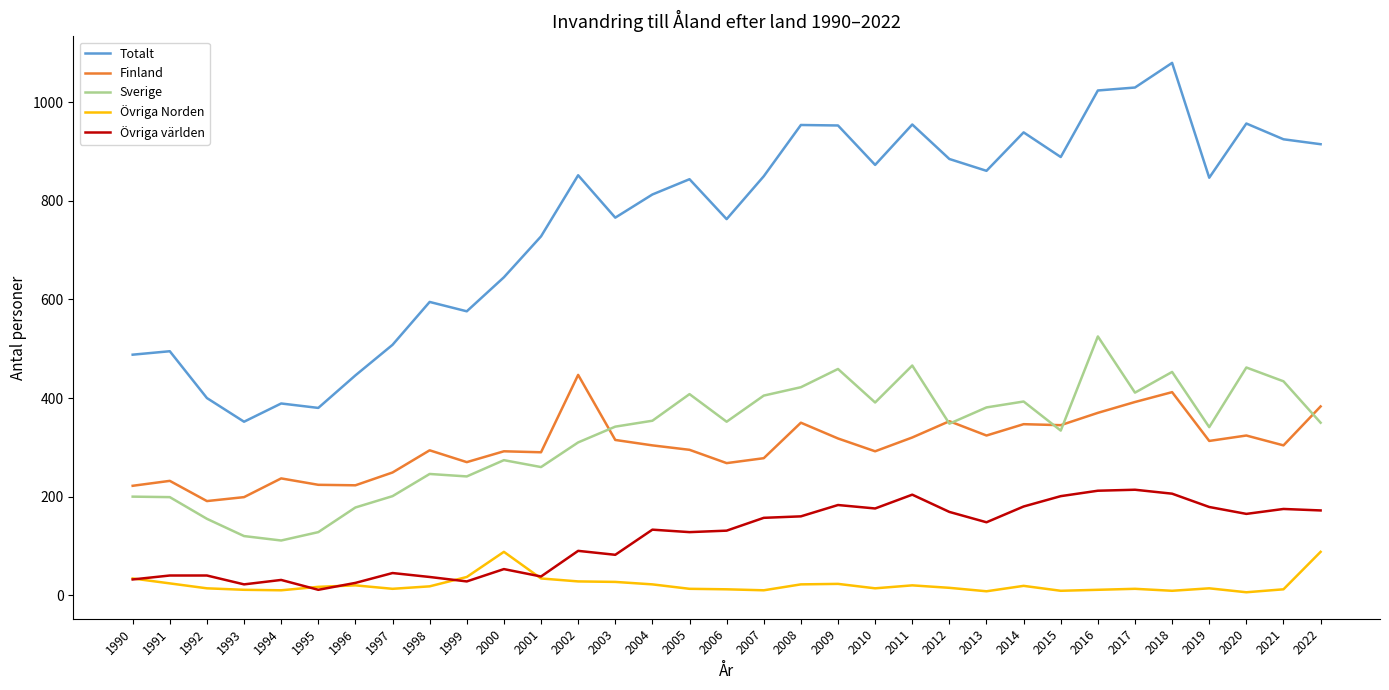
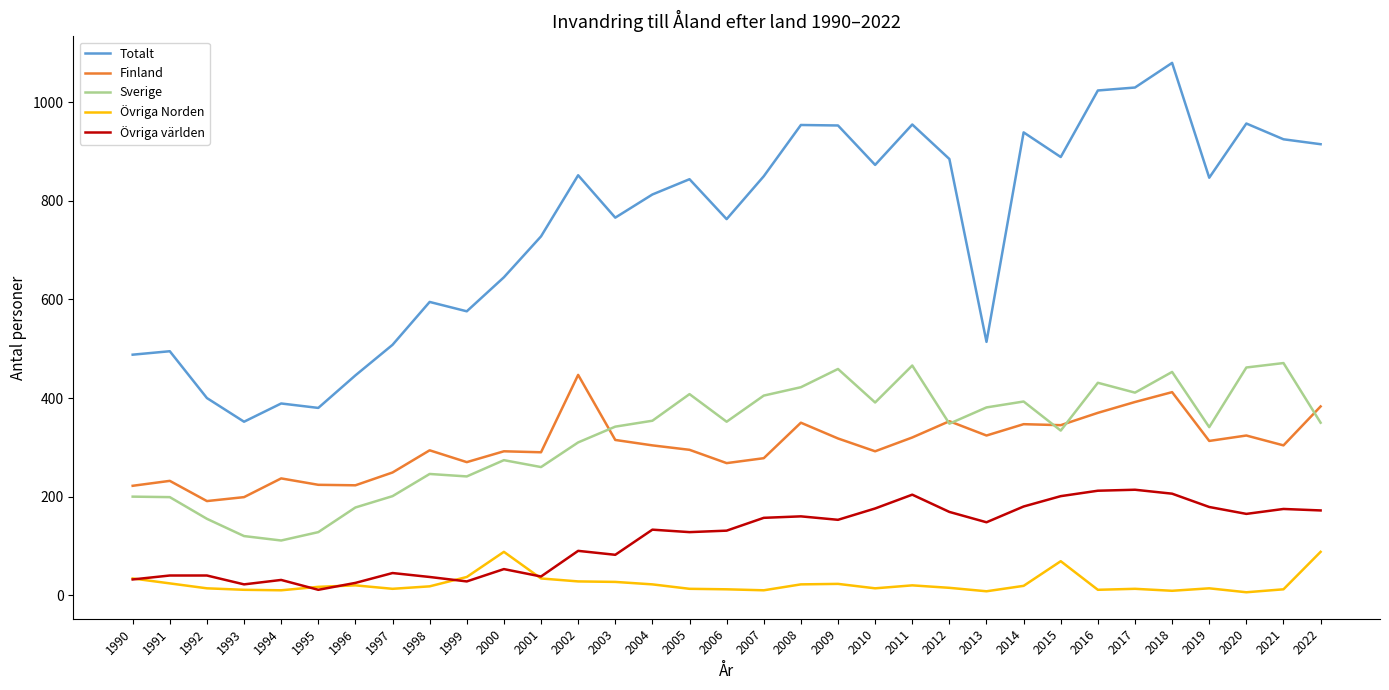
Övriga världen, 2009: 180 -> 150
Totalt, 2013: 860 -> 510
Övriga Norden, 2015: 10 -> 70
Sverige, 2016: 530 -> 430
Sverige, 2021: 430 -> 470
